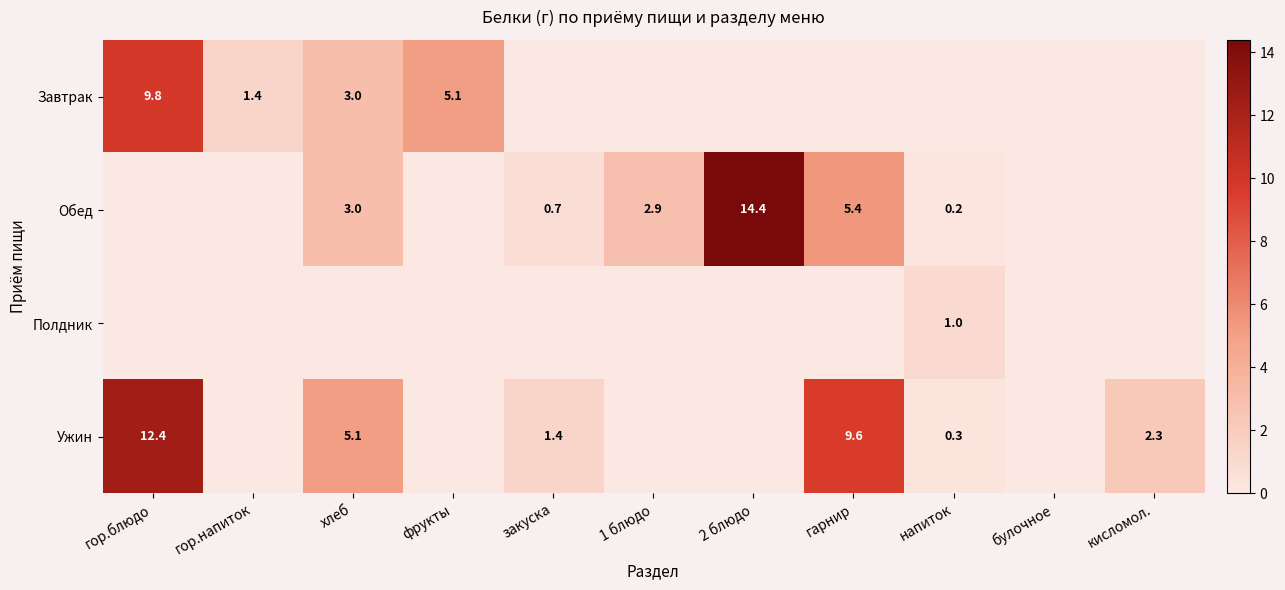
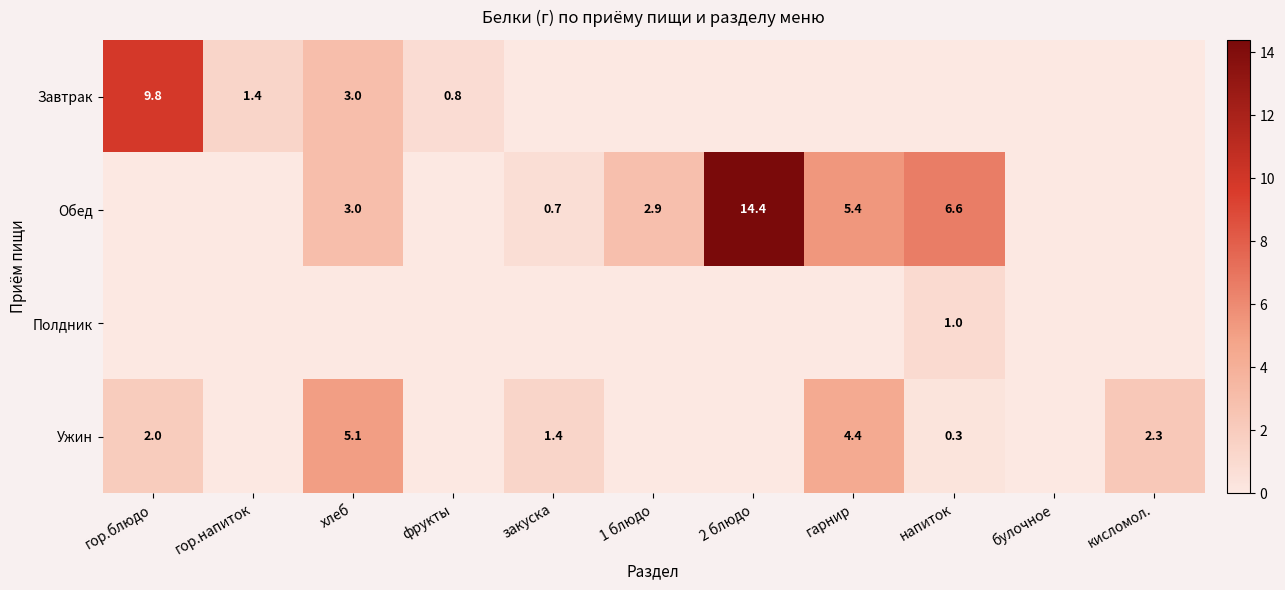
Завтрак, фрукты: 5.1 -> 0.8
Обед, напиток: 0.2 -> 6.6
Ужин, гор.блюдо: 12.4 -> 2.0
Ужин, гарнир: 9.6 -> 4.4
